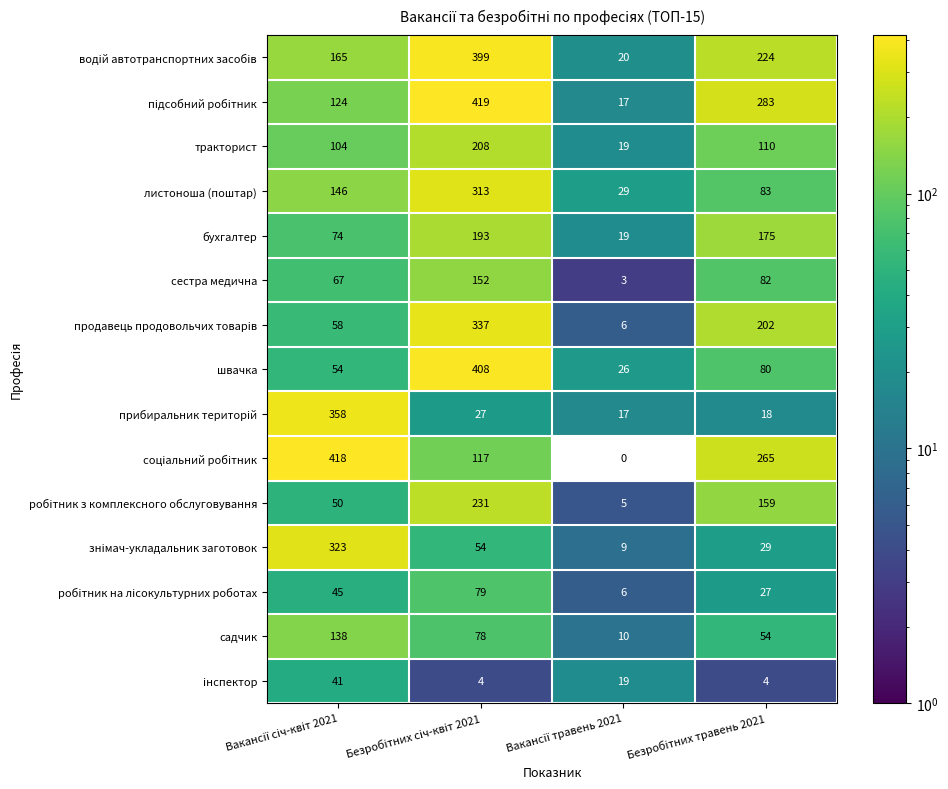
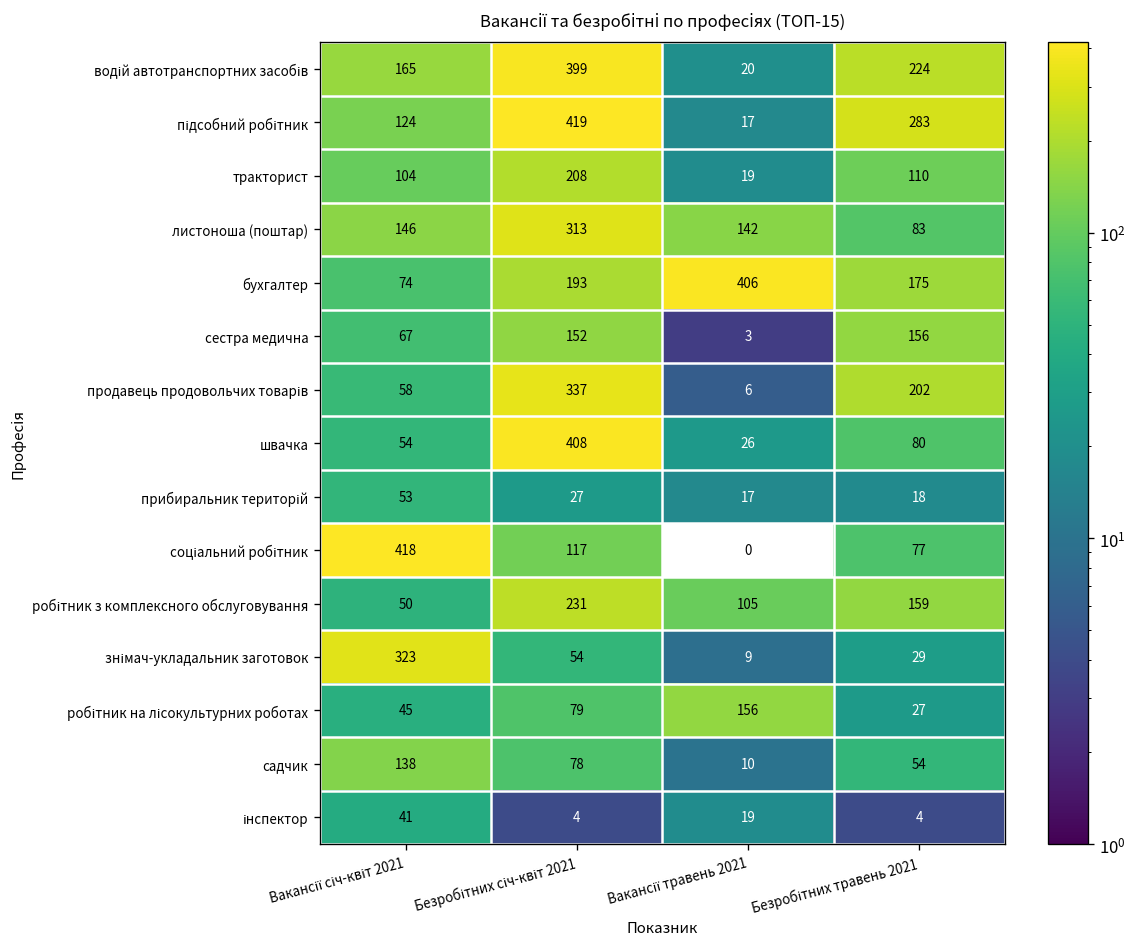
листоноша (поштар), Вакансії травень 2021: 29 -> 142
бухгалтер, Вакансії травень 2021: 19 -> 406
сестра медична, Безробітних травень 2021: 82 -> 156
прибиральник територій, Вакансії січ-квіт 2021: 358 -> 53
соціальний робітник, Безробітних травень 2021: 265 -> 77
робітник з комплексного обслуговування, Вакансії травень 2021: 5 -> 105
робітник на лісокультурних роботах, Вакансії травень 2021: 6 -> 156
